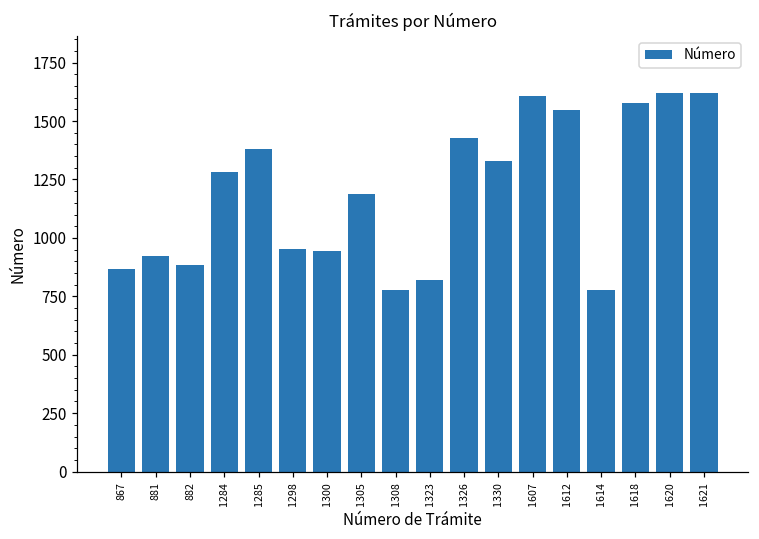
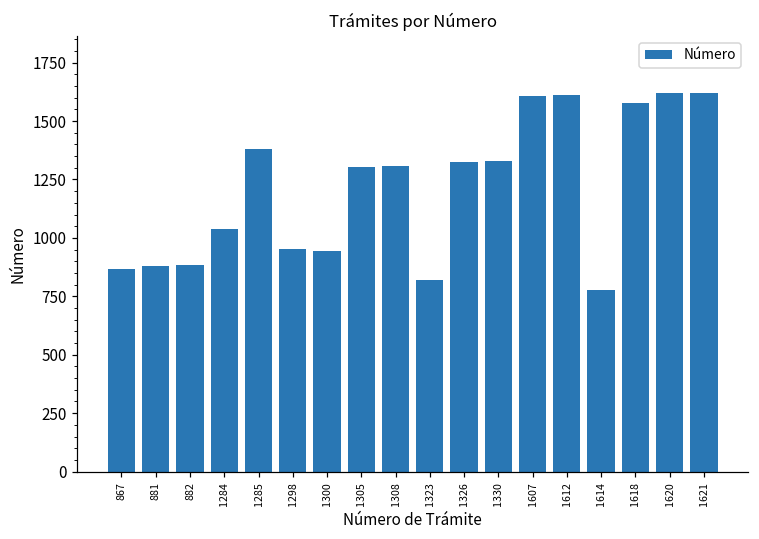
881: 920 -> 880
1284: 1280 -> 1040
1305: 1190 -> 1310
1308: 780 -> 1310
1326: 1430 -> 1330
1612: 1550 -> 1610
